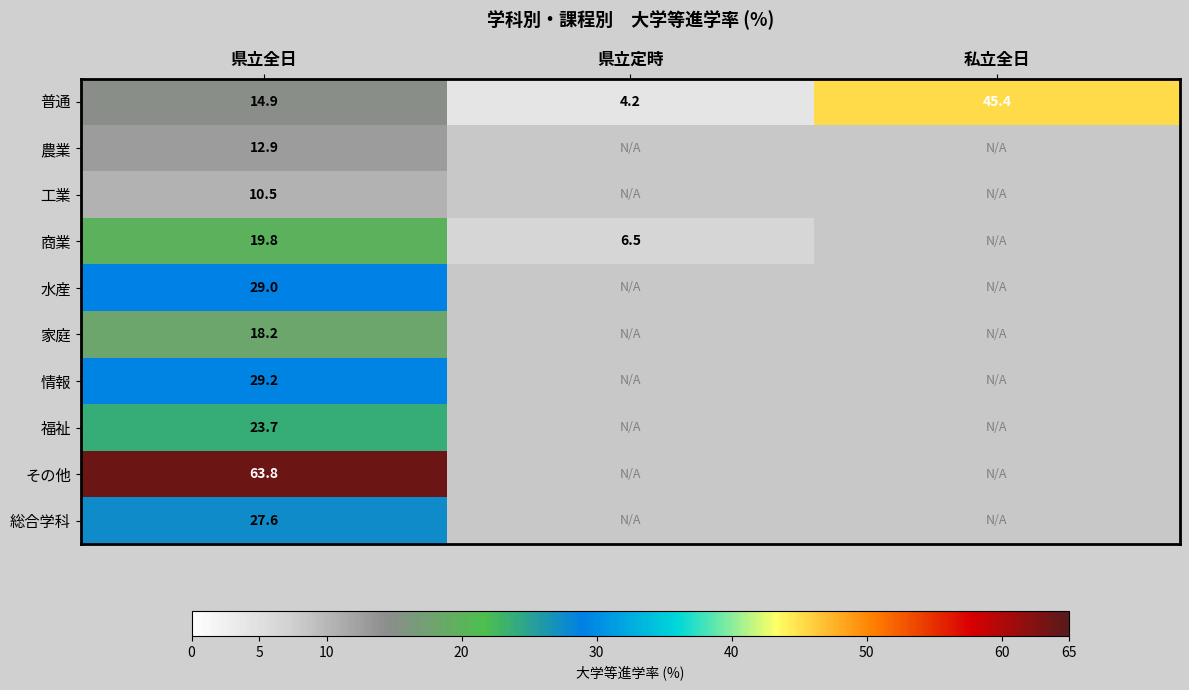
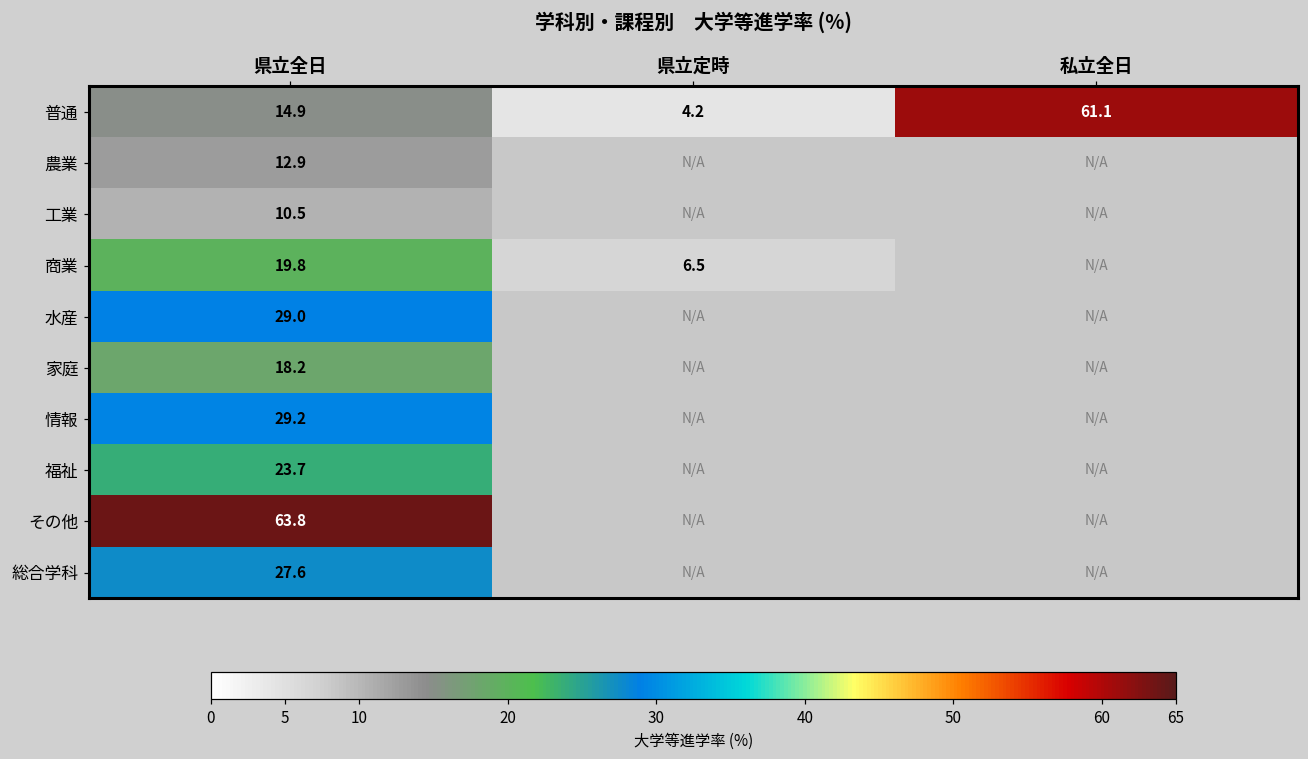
普通, 私立全日: 45.4 -> 61.1
